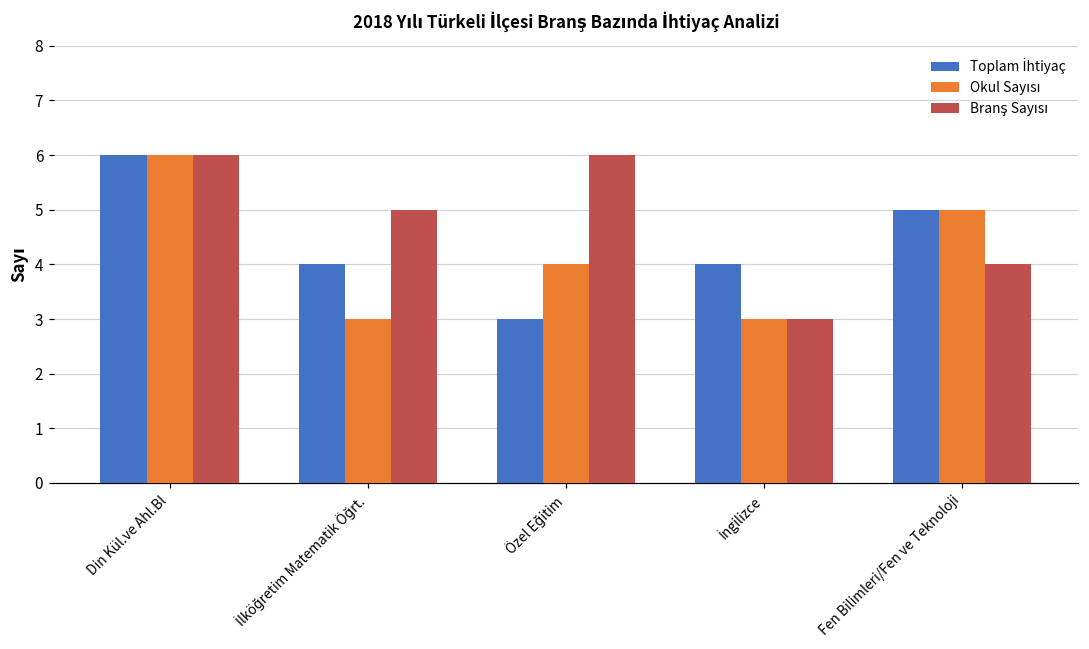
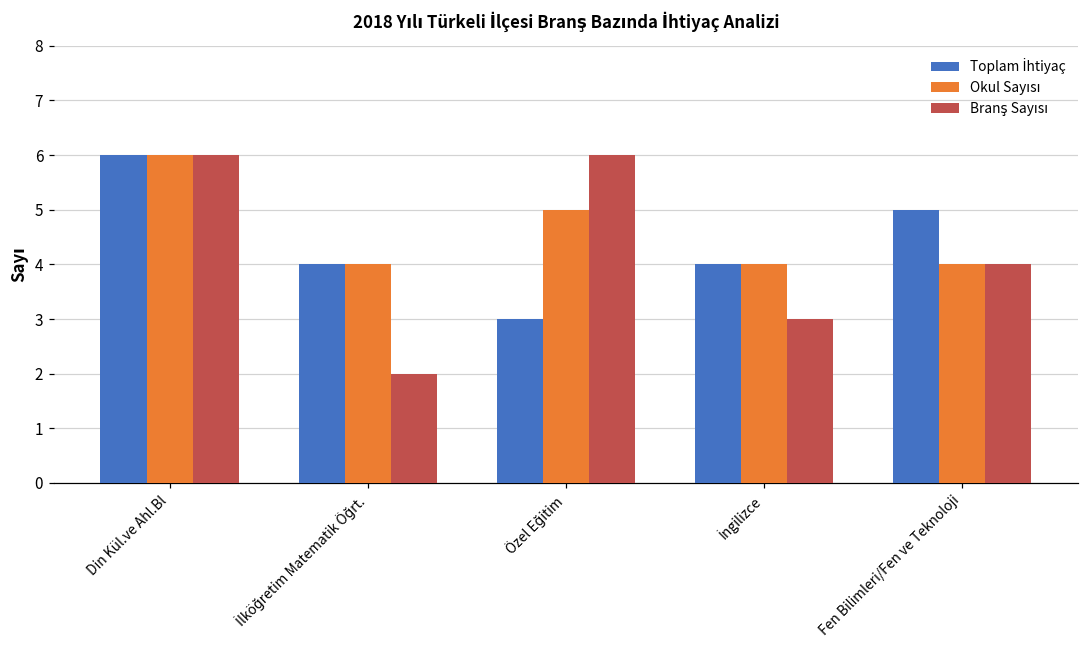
Okul Sayısı, İlköğretim Matematik Öğrt.: 3 -> 4
Branş Sayısı, İlköğretim Matematik Öğrt.: 5 -> 2
Okul Sayısı, Özel Eğitim: 4 -> 5
Okul Sayısı, İngilizce: 3 -> 4
Okul Sayısı, Fen Bilimleri/Fen ve Teknoloji: 5 -> 4
